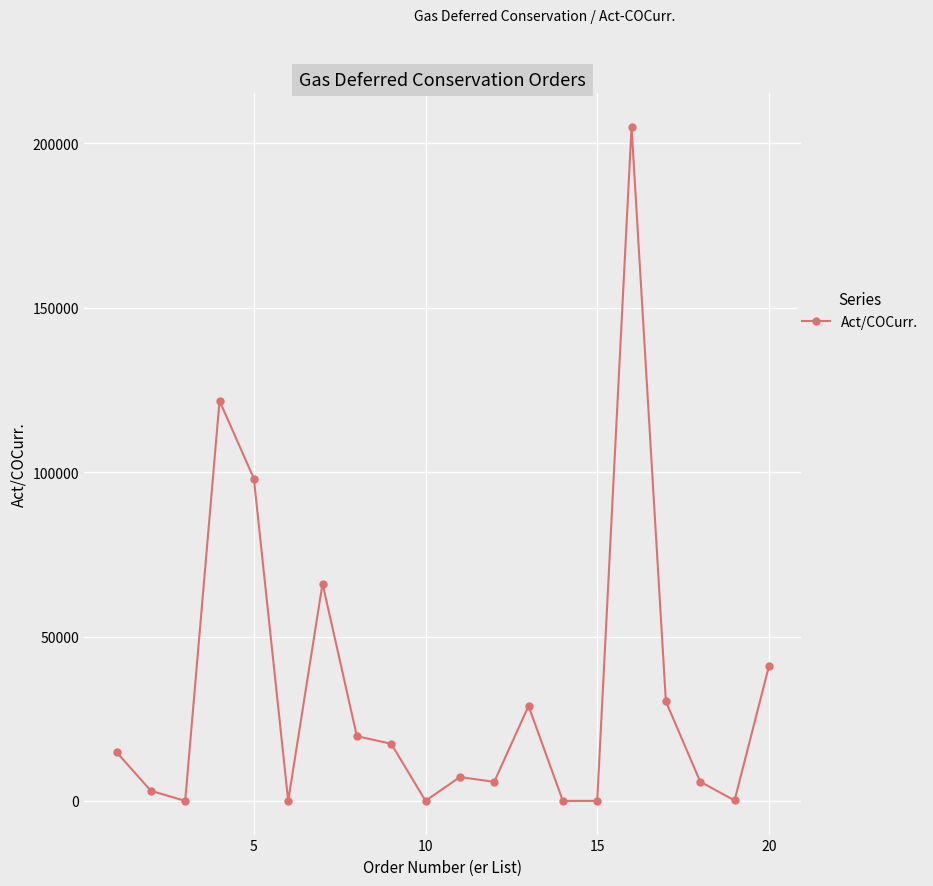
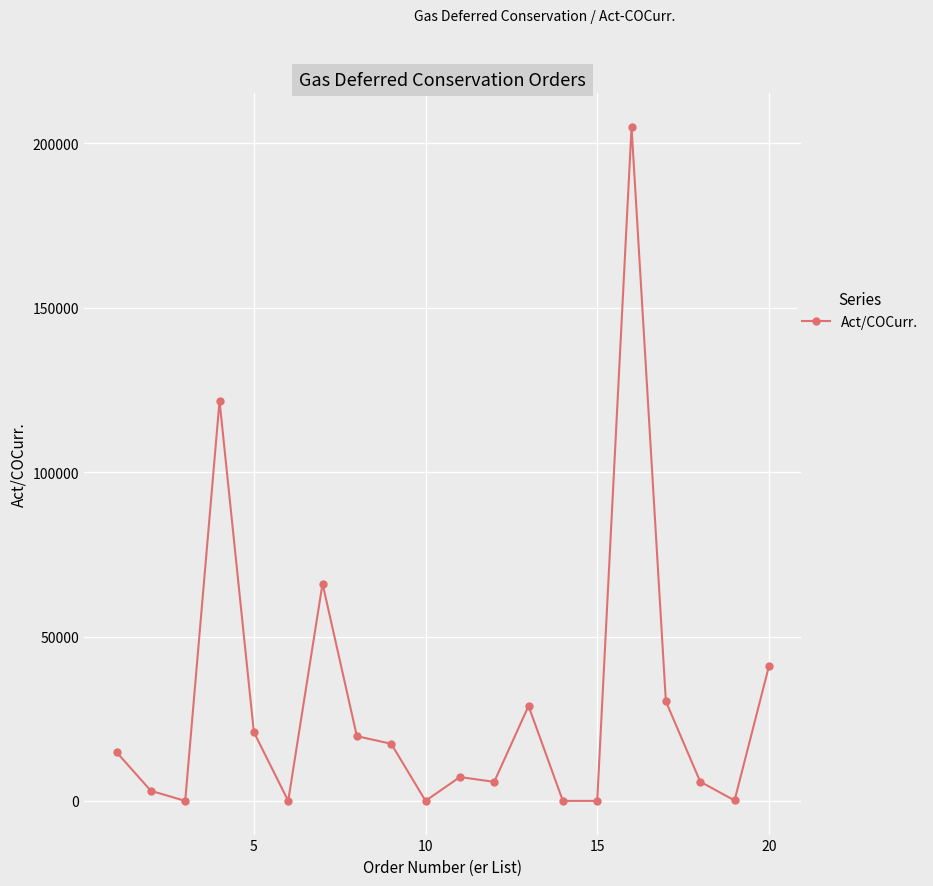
5: 98000 -> 21000
